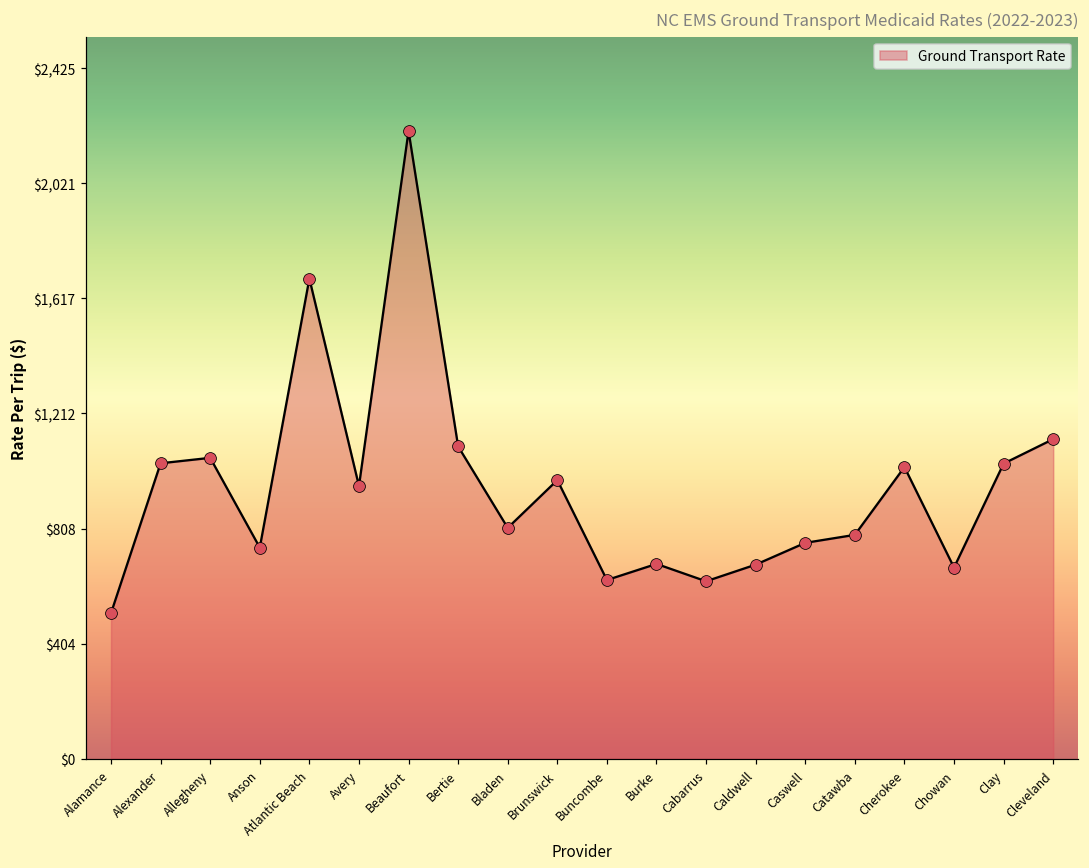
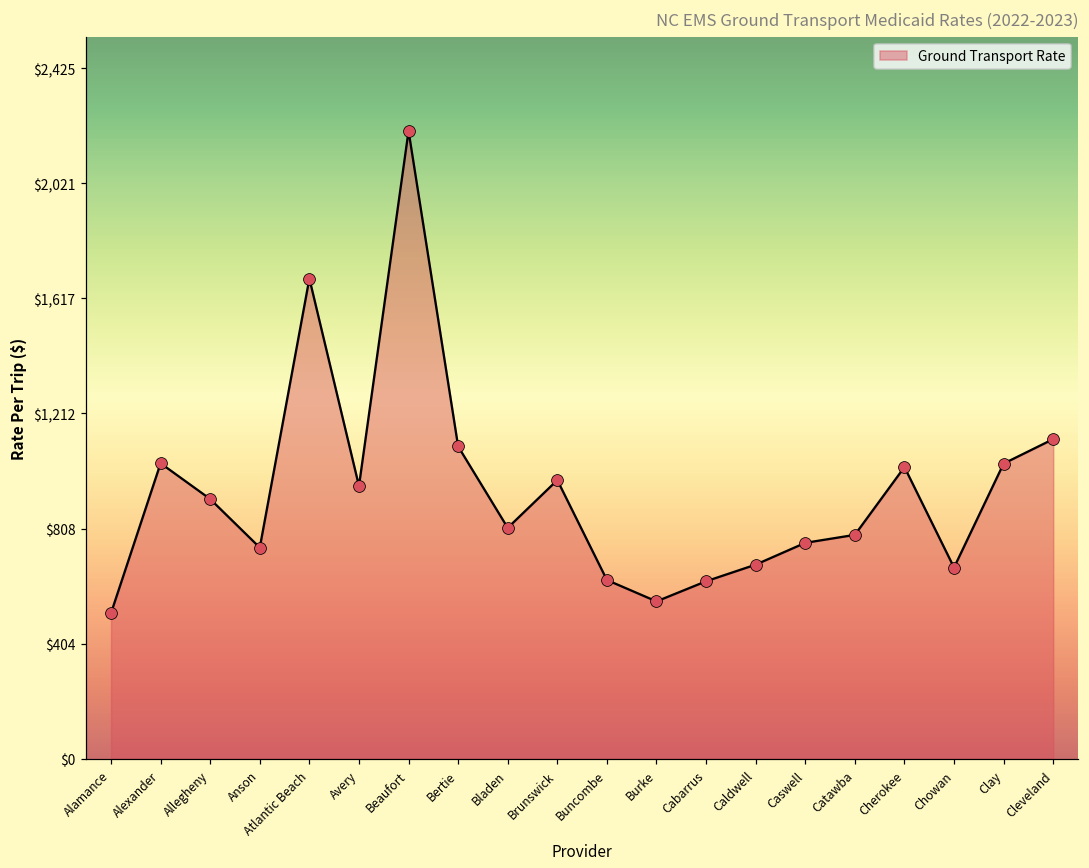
Allegheny: $1,060 -> $910
Burke: $680 -> $550
